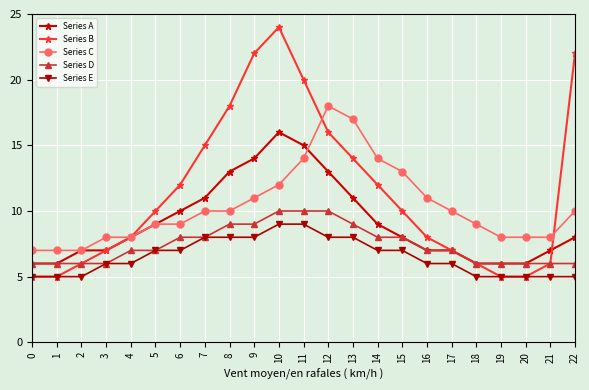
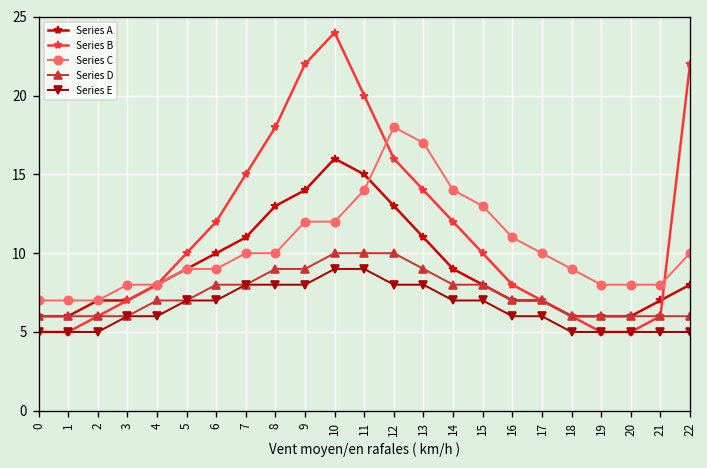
Series C, 9: 11 -> 12
